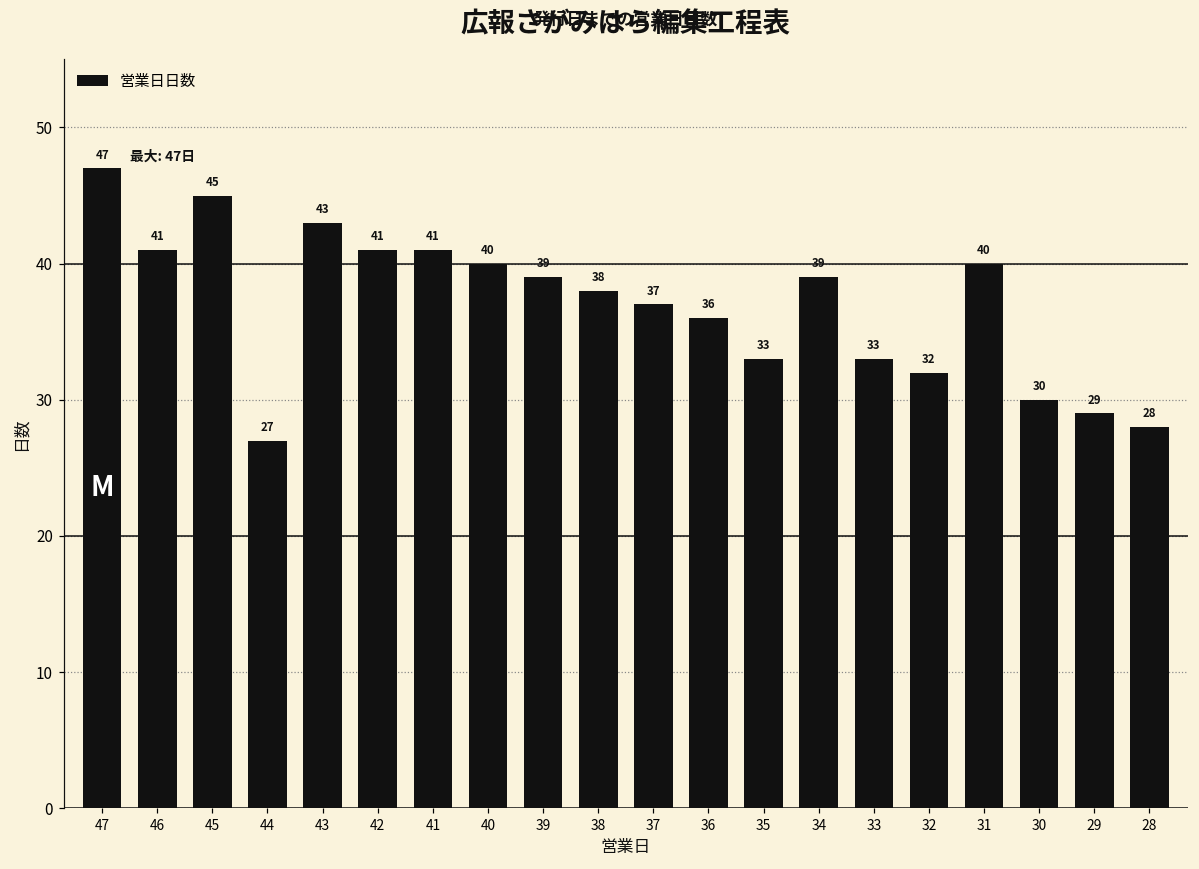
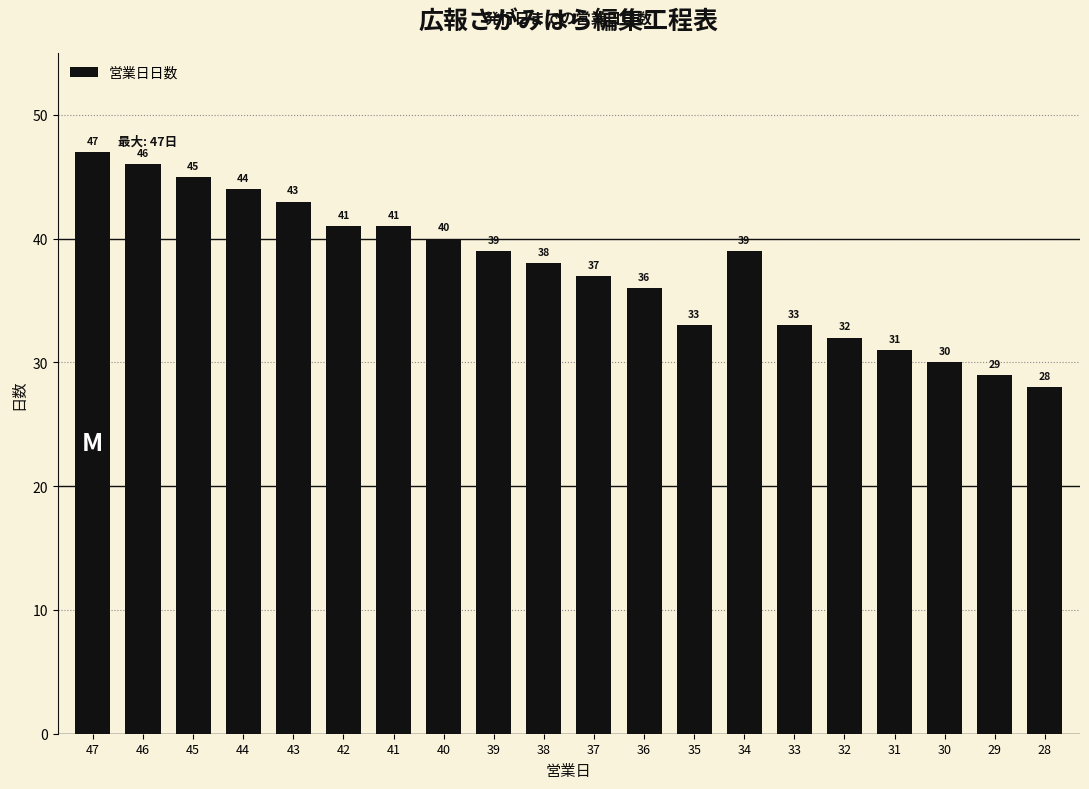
46: 41 -> 46
44: 27 -> 44
31: 40 -> 31
